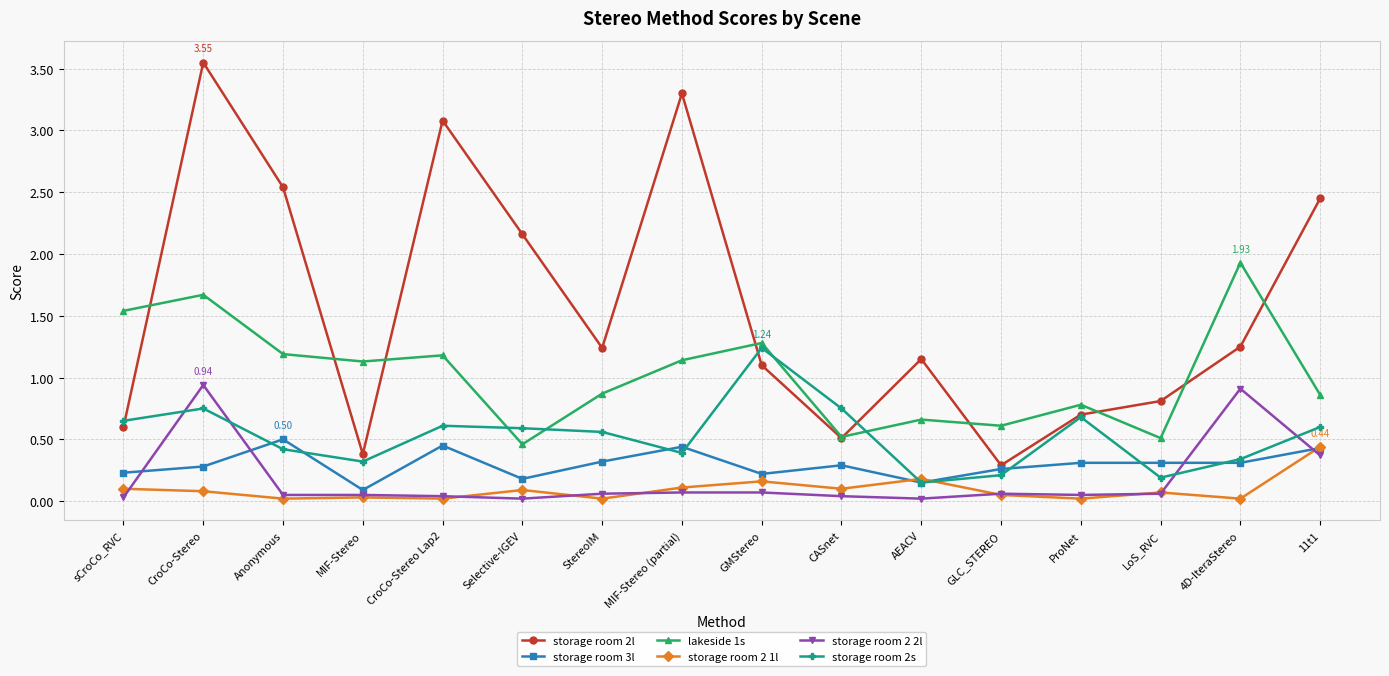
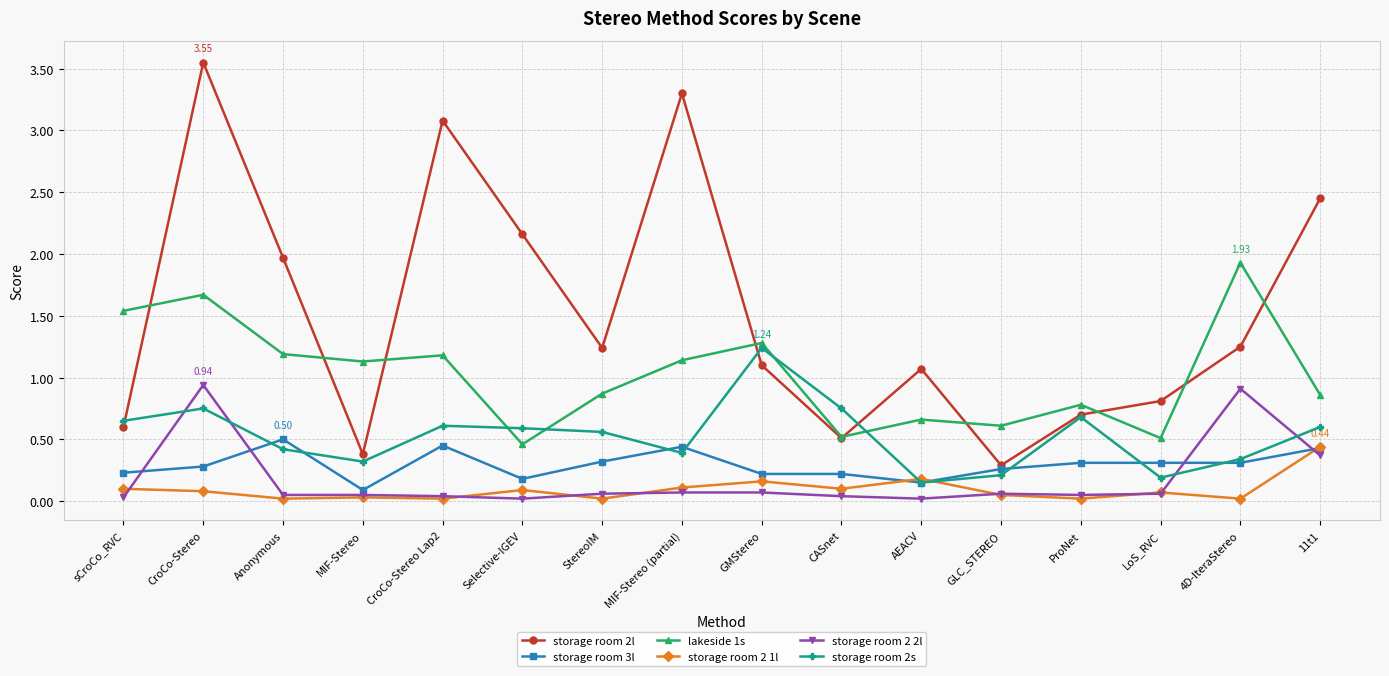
storage room 2l, Anonymous: 2.54 -> 1.97
storage room 3l, CASnet: 0.29 -> 0.22
storage room 2l, AEACV: 1.15 -> 1.07
